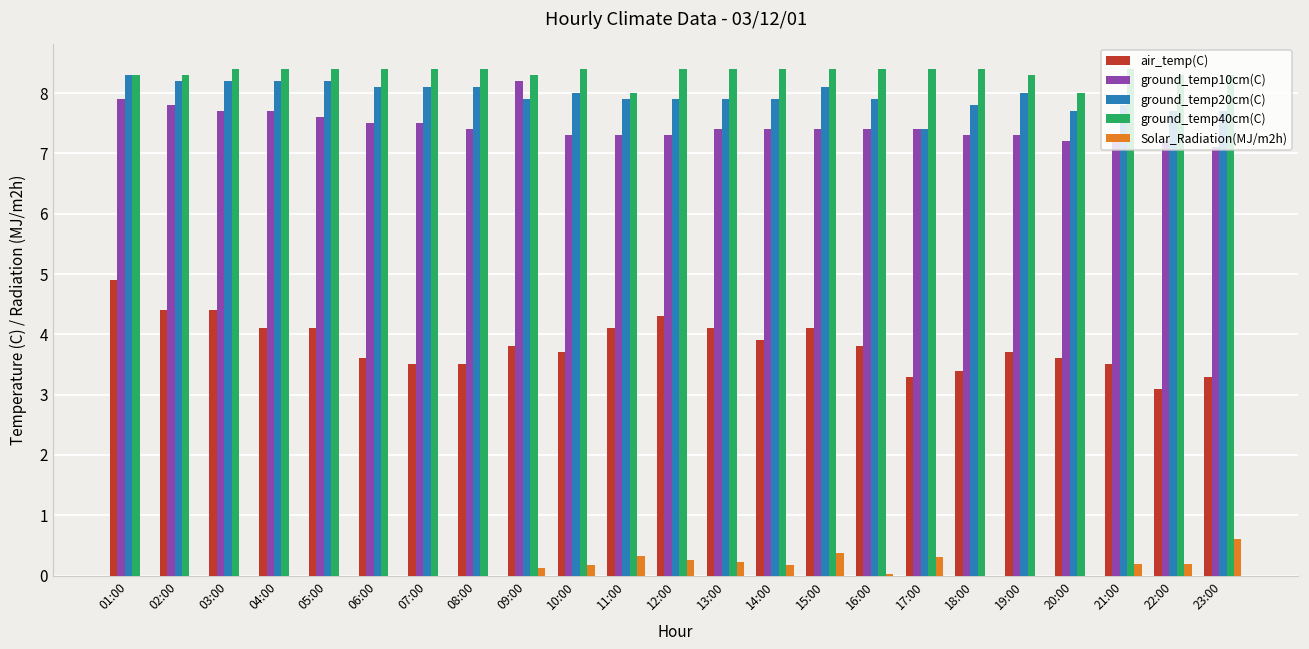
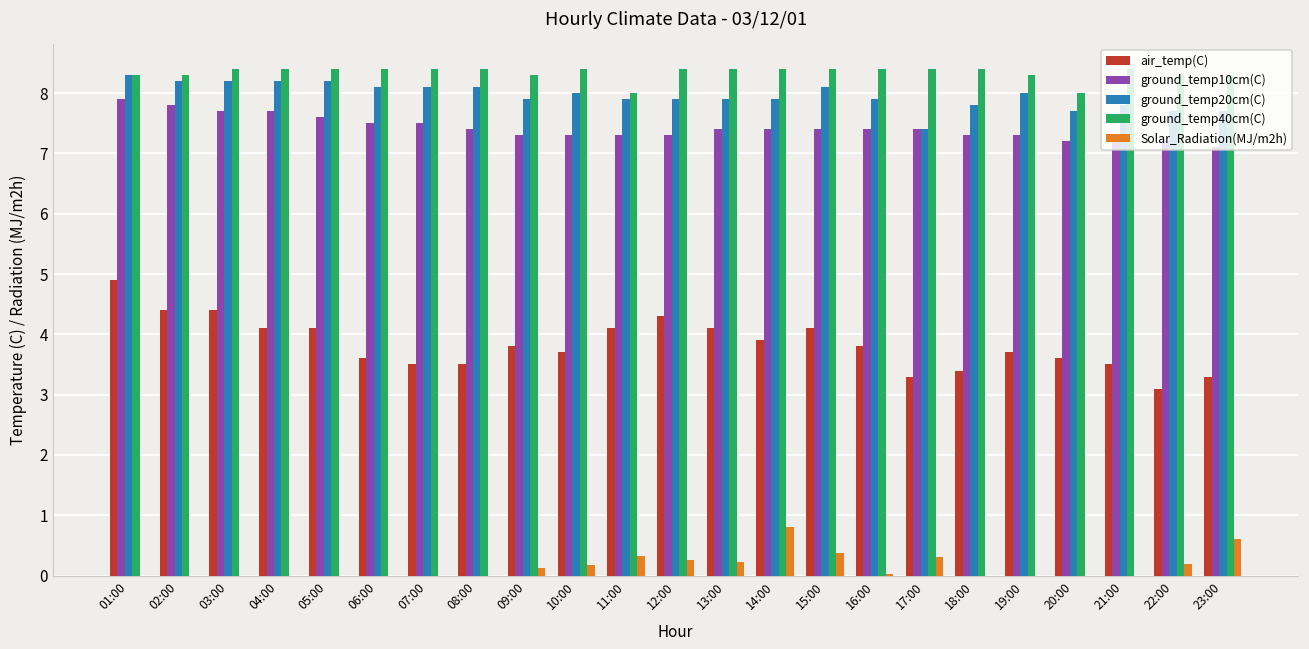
ground_temp10cm(C), 09:00: 8.2 -> 7.3
Solar_Radiation(MJ/m2h), 14:00: 0.2 -> 0.8
Solar_Radiation(MJ/m2h), 21:00: 0.2 -> 0.0
